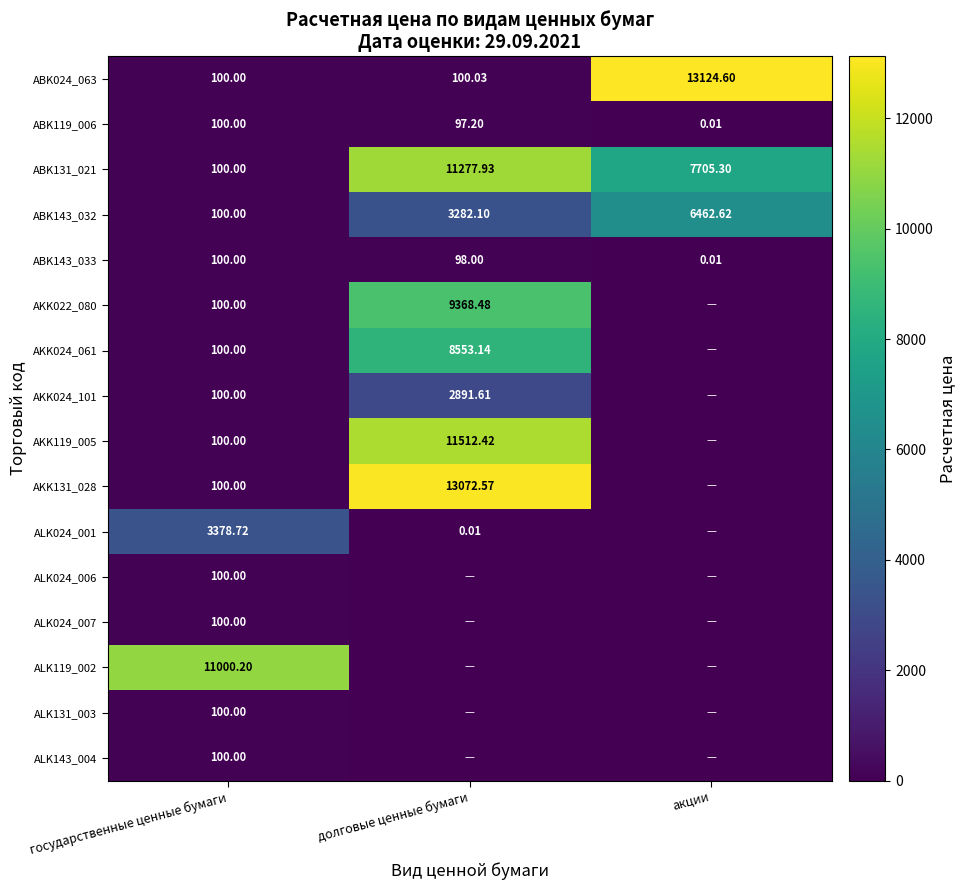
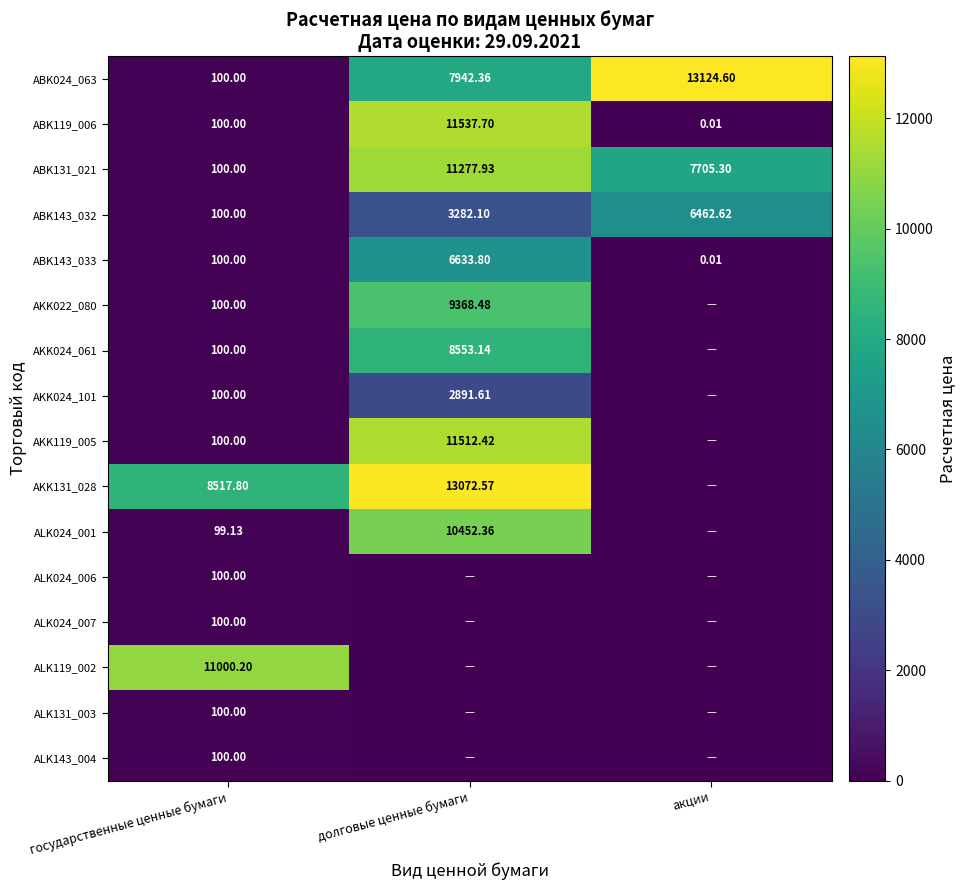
ABK024_063, долговые ценные бумаги: 100.03 -> 7942.36
ABK119_006, долговые ценные бумаги: 97.20 -> 11537.70
ABK143_033, долговые ценные бумаги: 98.00 -> 6633.80
AKK131_028, государственные ценные бумаги: 100.00 -> 8517.80
ALK024_001, государственные ценные бумаги: 3378.72 -> 99.13
ALK024_001, долговые ценные бумаги: 0.01 -> 10452.36
